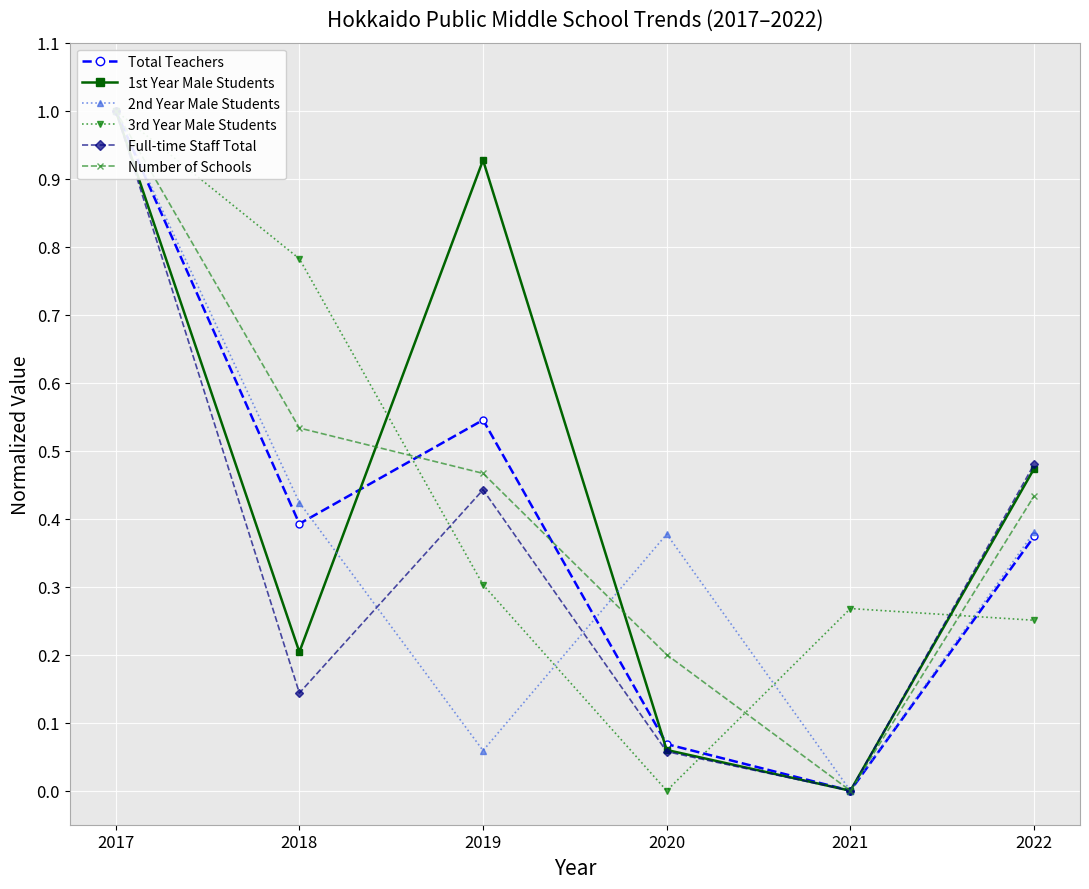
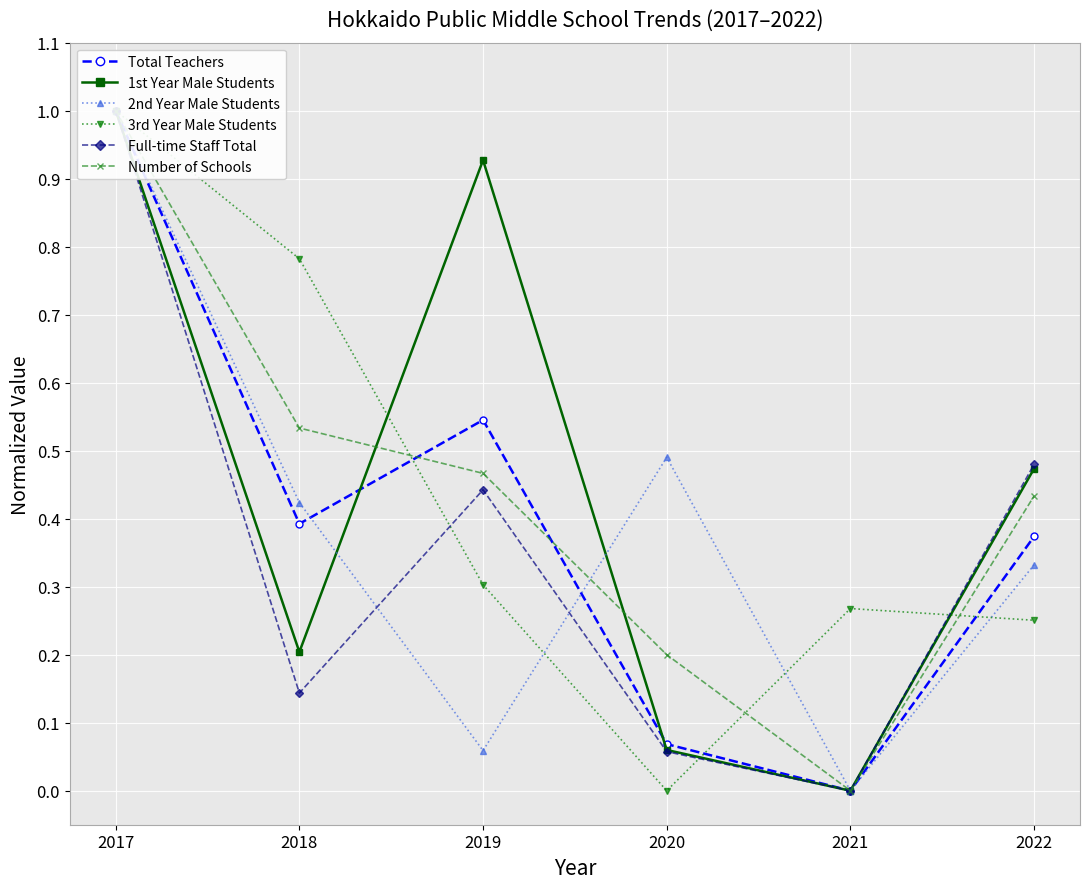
2nd Year Male Students, 2020: 0.38 -> 0.49
2nd Year Male Students, 2022: 0.38 -> 0.33
